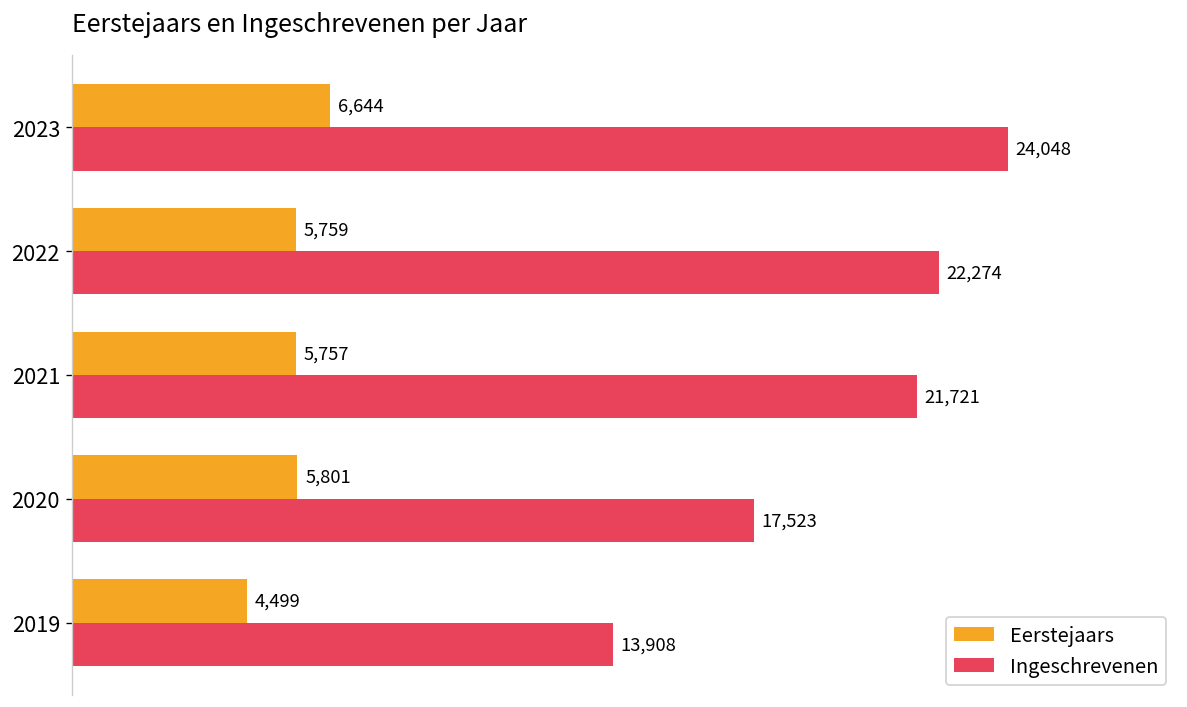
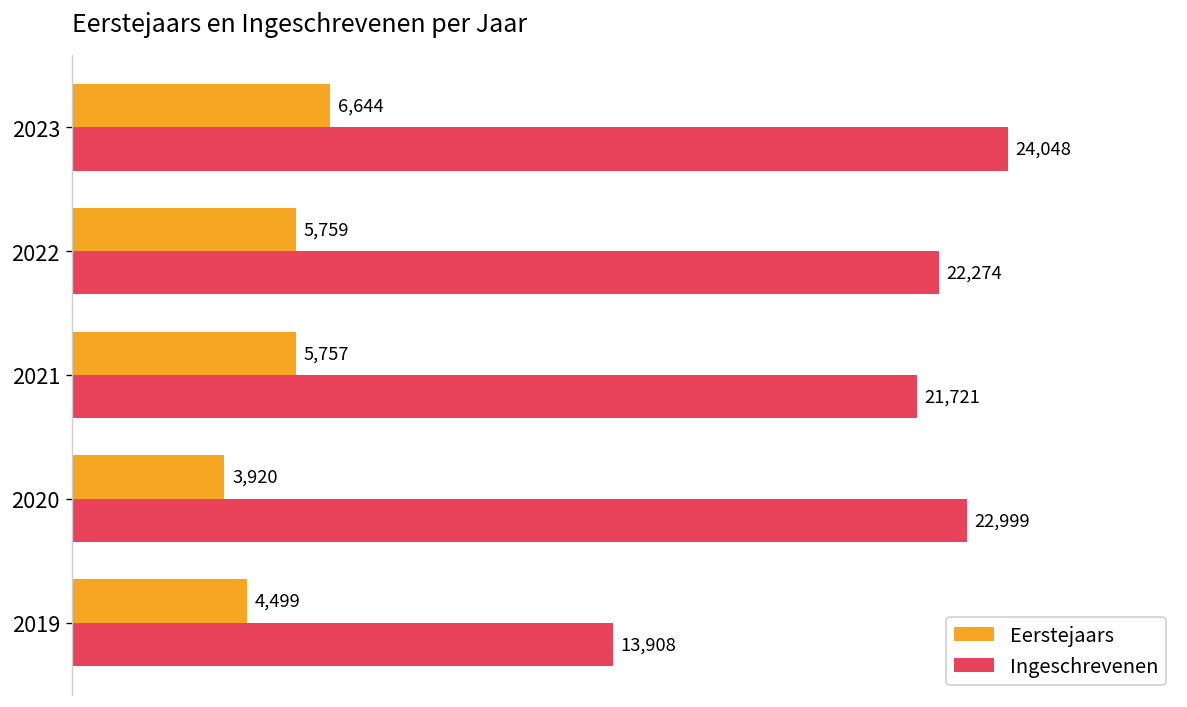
Eerstejaars, 2020: 5,801 -> 3,920
Ingeschrevenen, 2020: 17,523 -> 22,999
